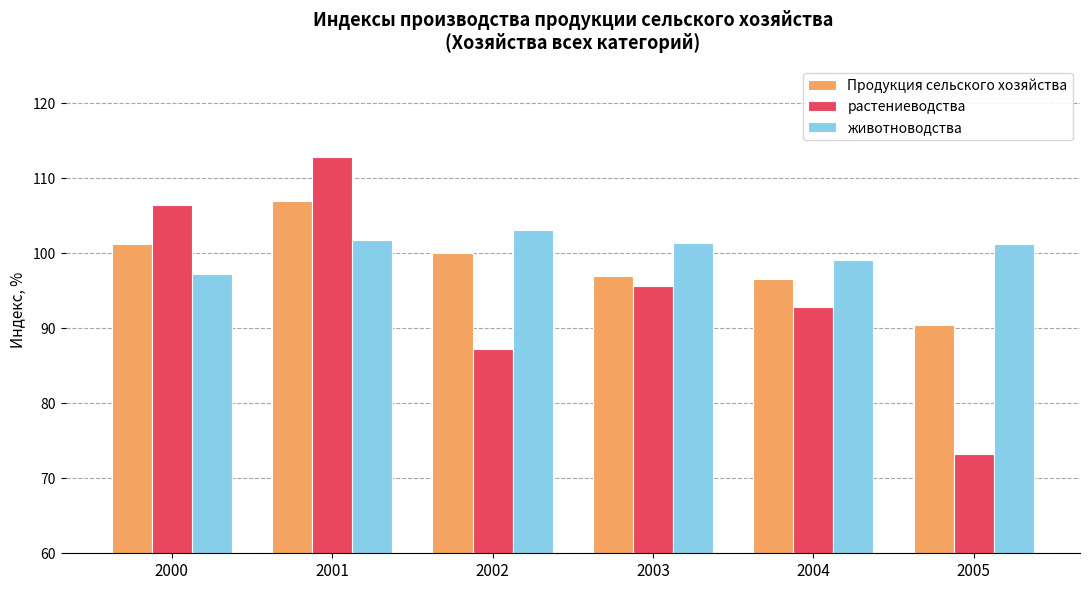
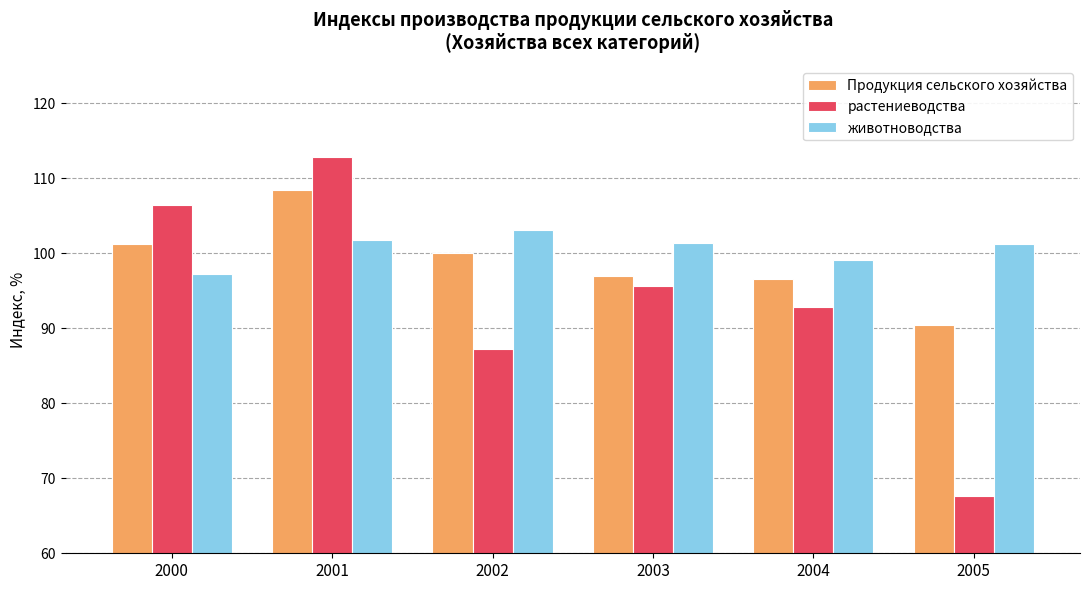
Продукция сельского хозяйства, 2001: 107 -> 109
растениеводства, 2005: 73 -> 68
